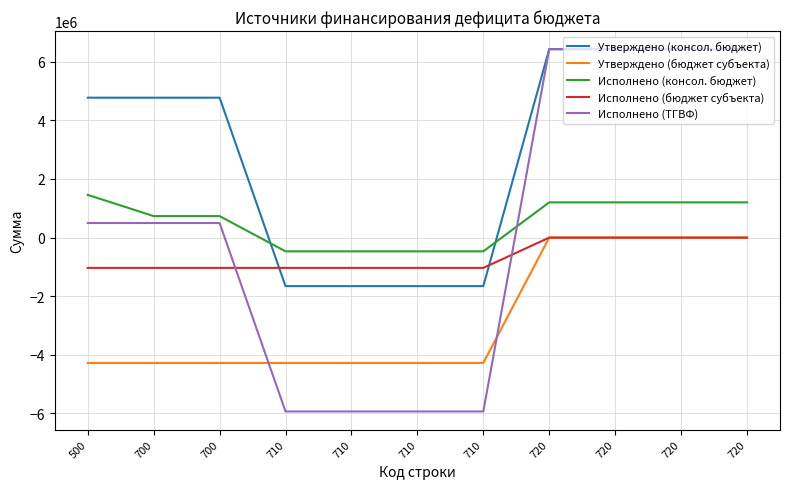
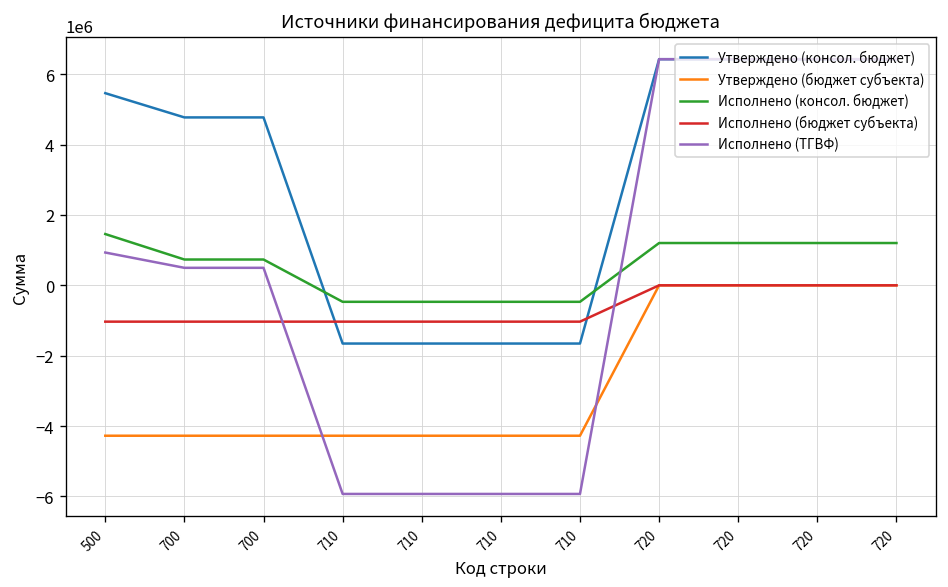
Утверждено (консол. бюджет), 500: 4800000 -> 5500000
Исполнено (ТГВФ), 500: 500000 -> 900000
